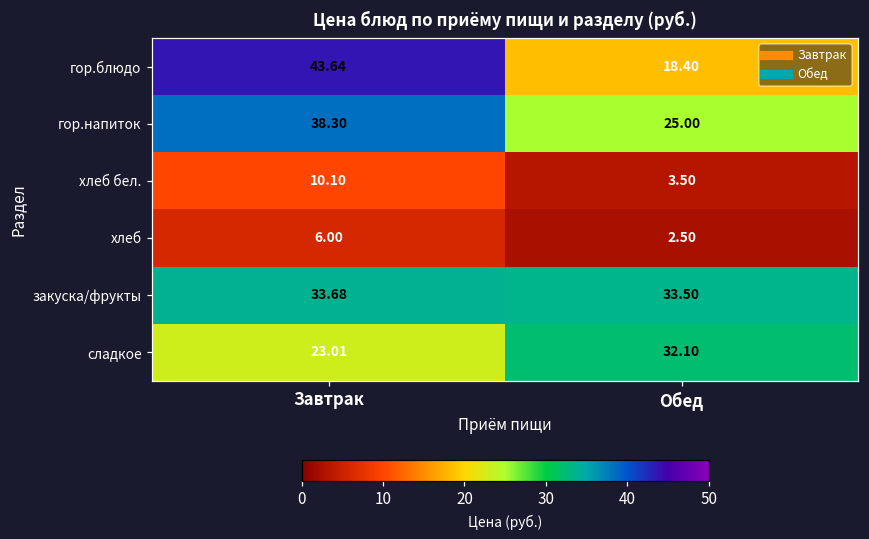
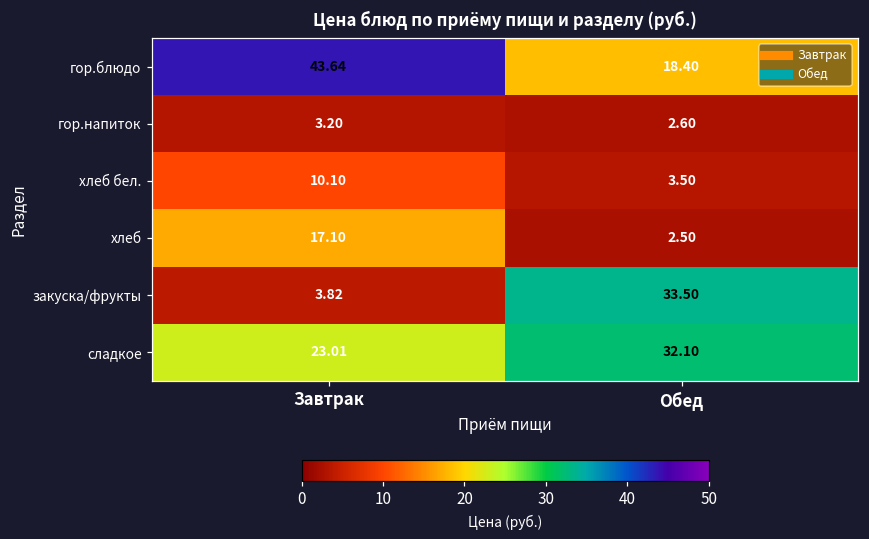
гор.напиток, Завтрак: 38.30 -> 3.20
гор.напиток, Обед: 25.00 -> 2.60
хлеб, Завтрак: 6.00 -> 17.10
закуска/фрукты, Завтрак: 33.68 -> 3.82
